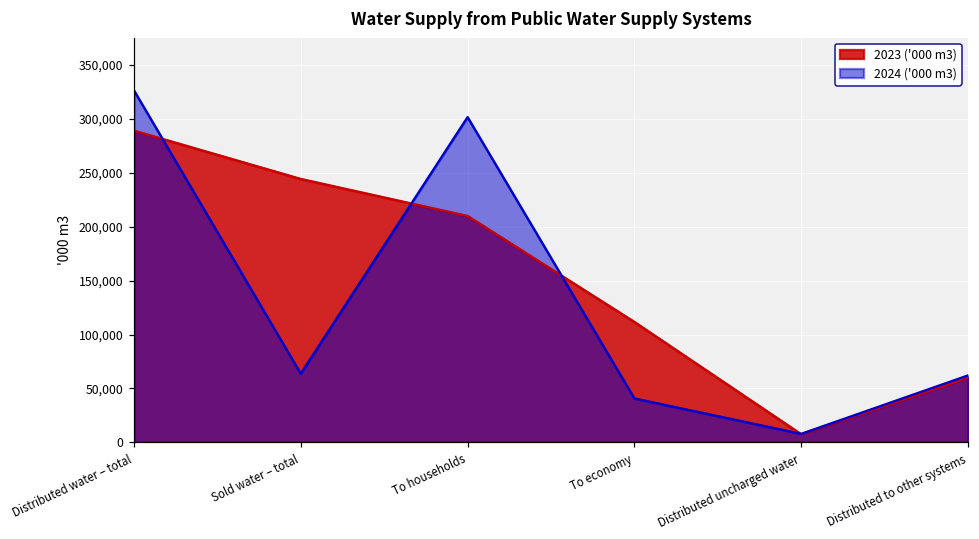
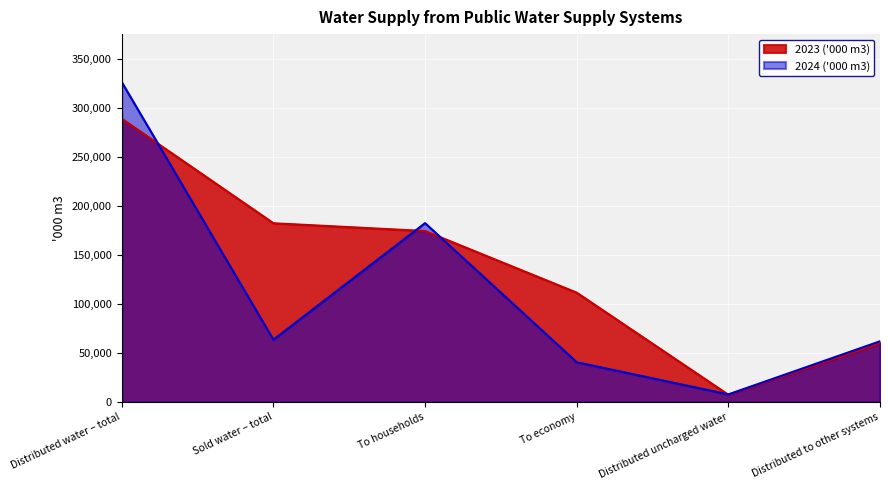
2023 ('000 m3), Sold water – total: 240,000 -> 180,000
2023 ('000 m3), To households: 210,000 -> 170,000
2024 ('000 m3), To households: 300,000 -> 180,000
